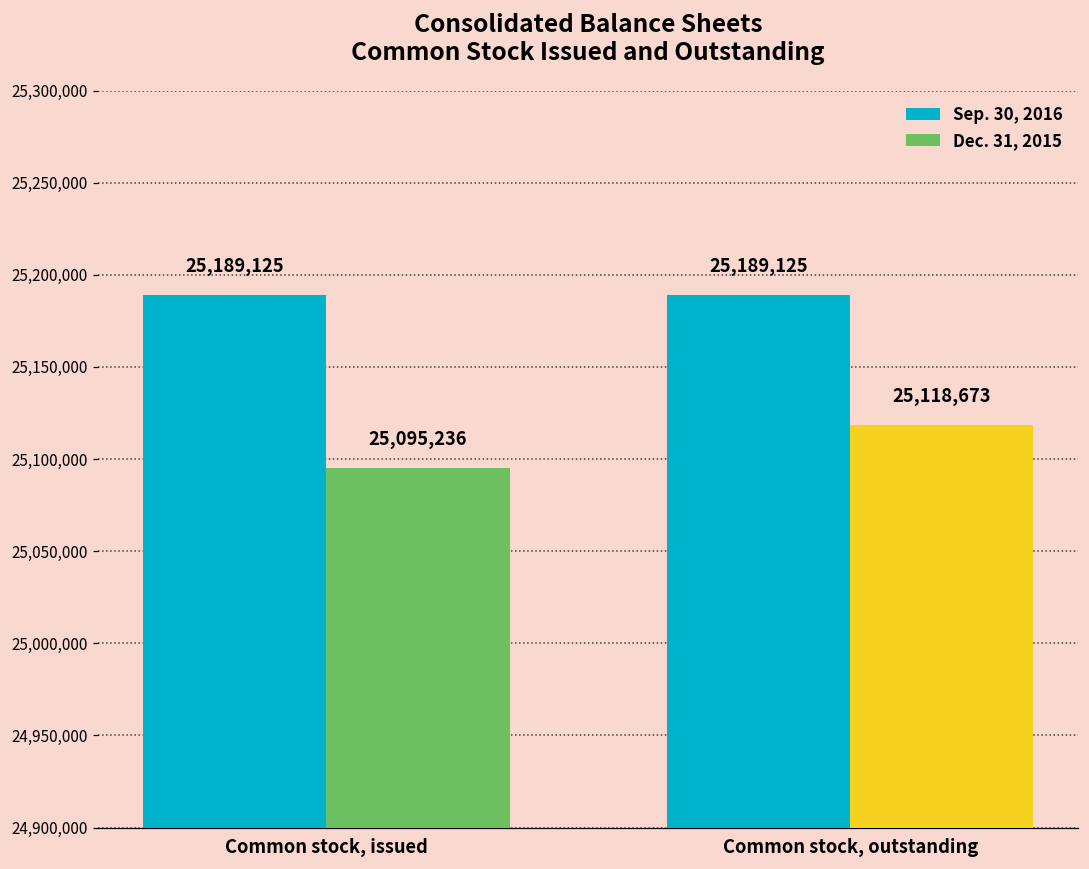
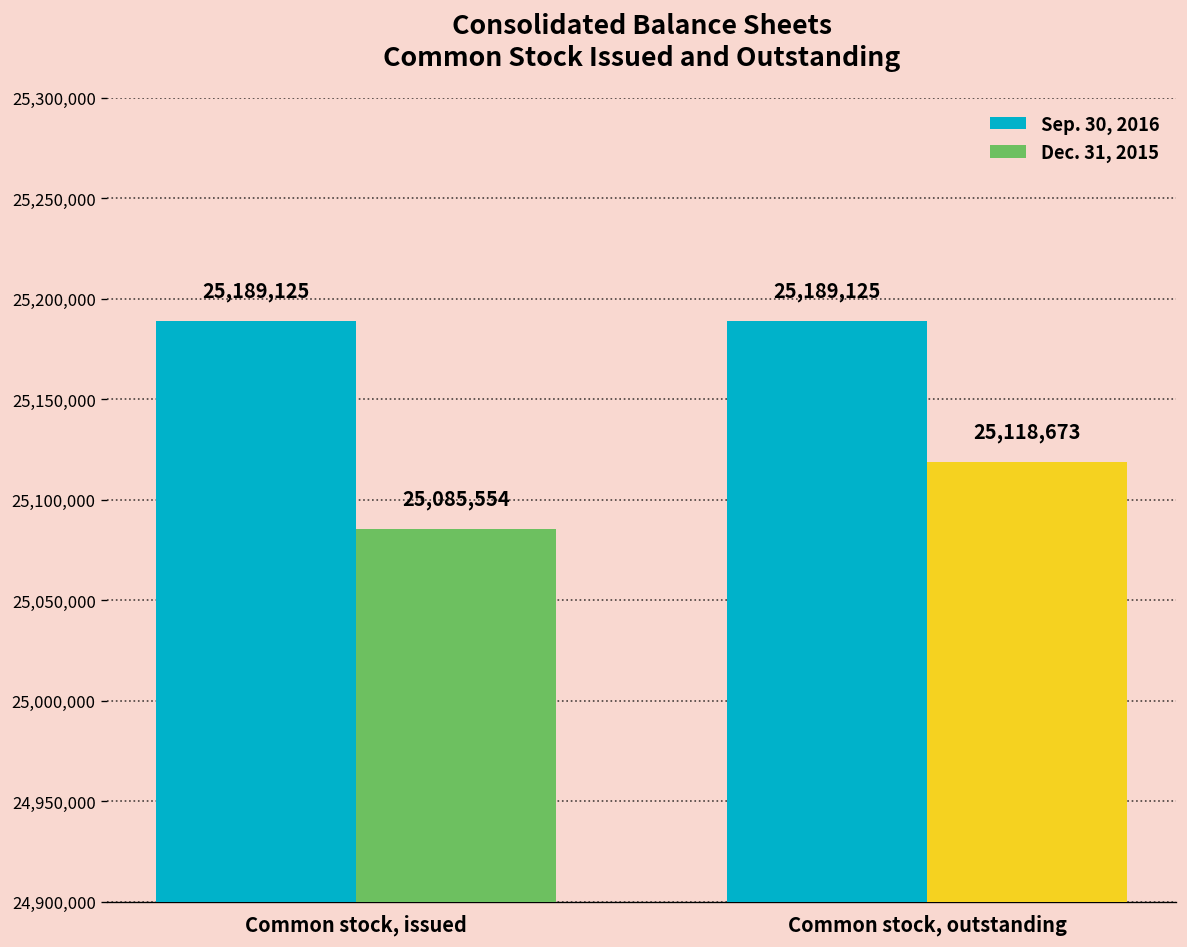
Dec. 31, 2015, Common stock, issued: 25,095,236 -> 25,085,554
